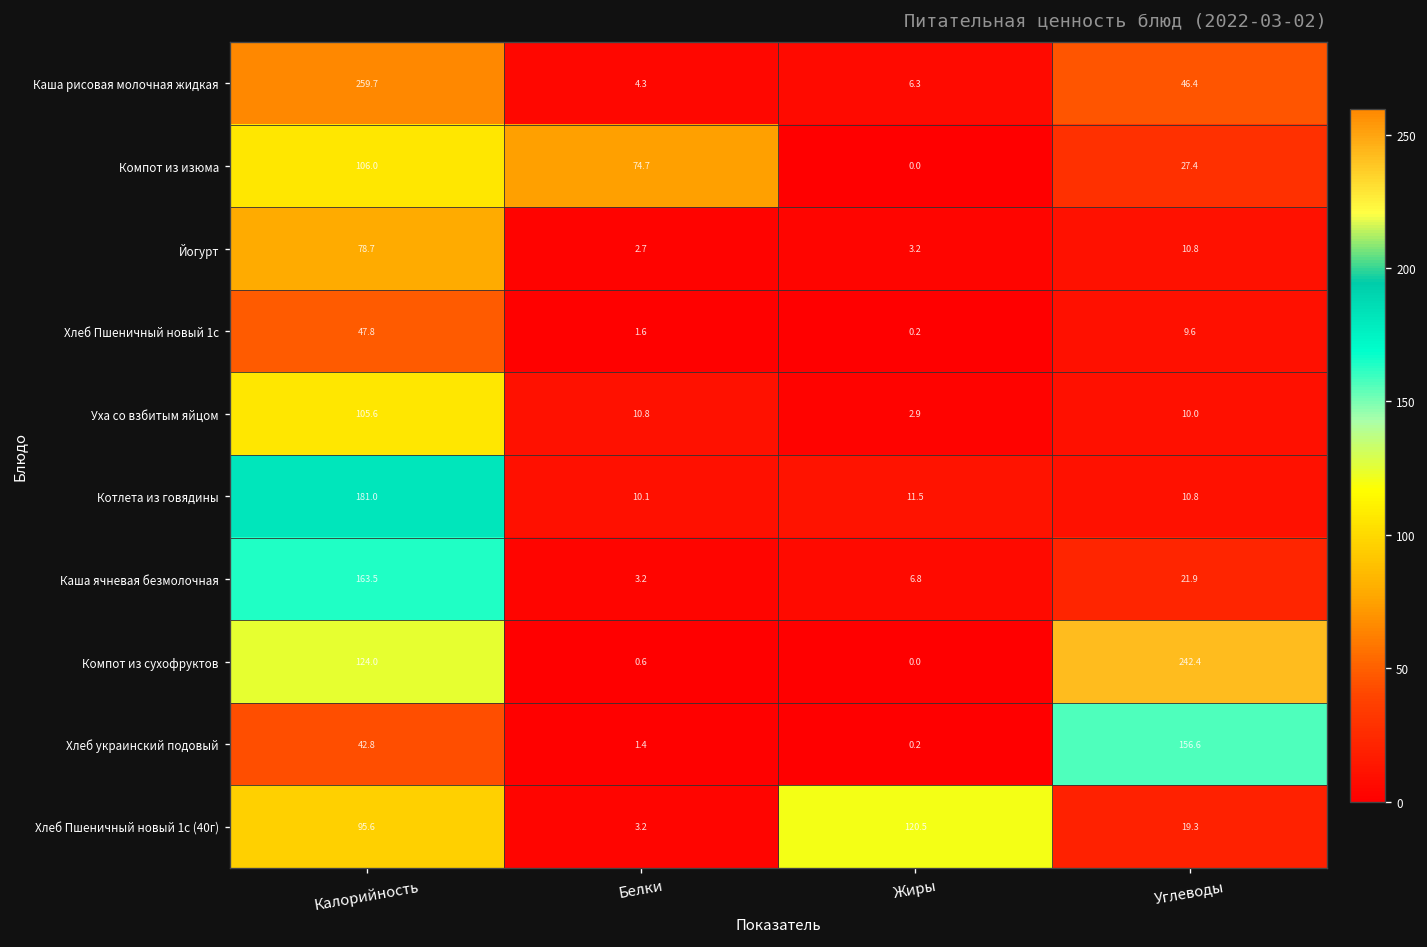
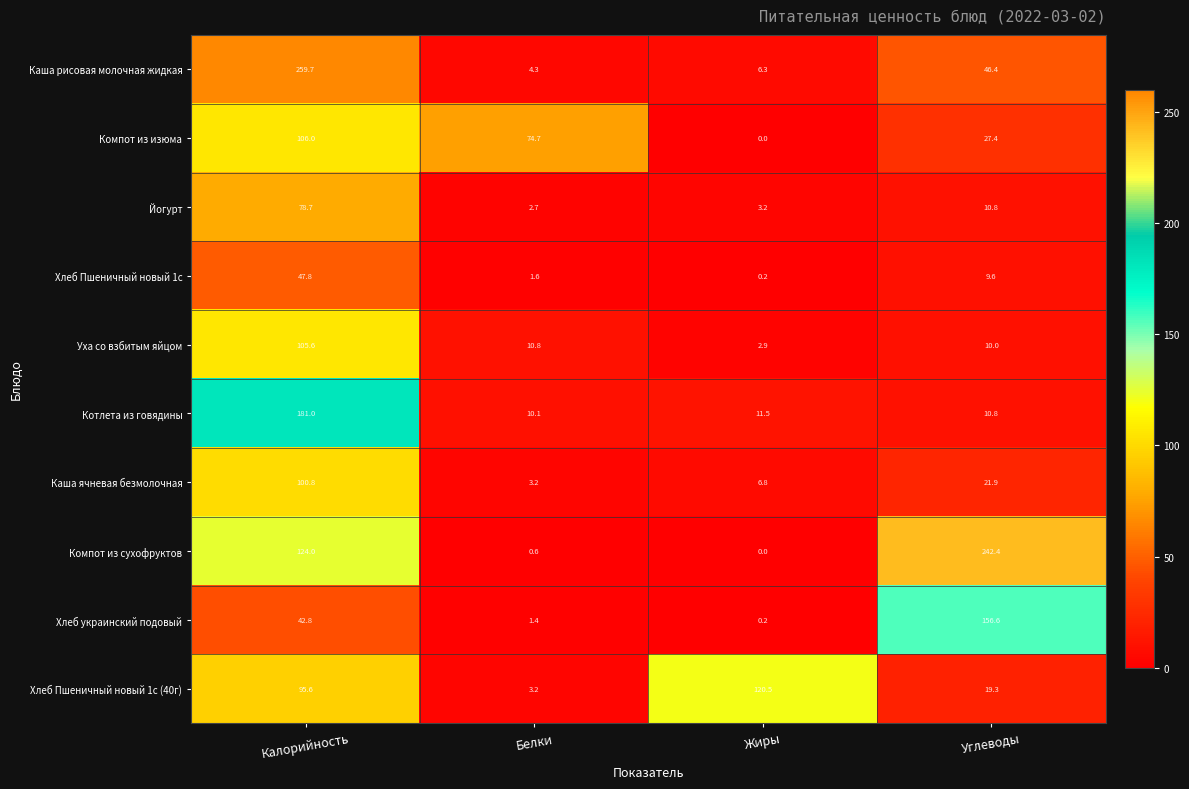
Каша ячневая безмолочная, Калорийность: 163.5 -> 100.8
